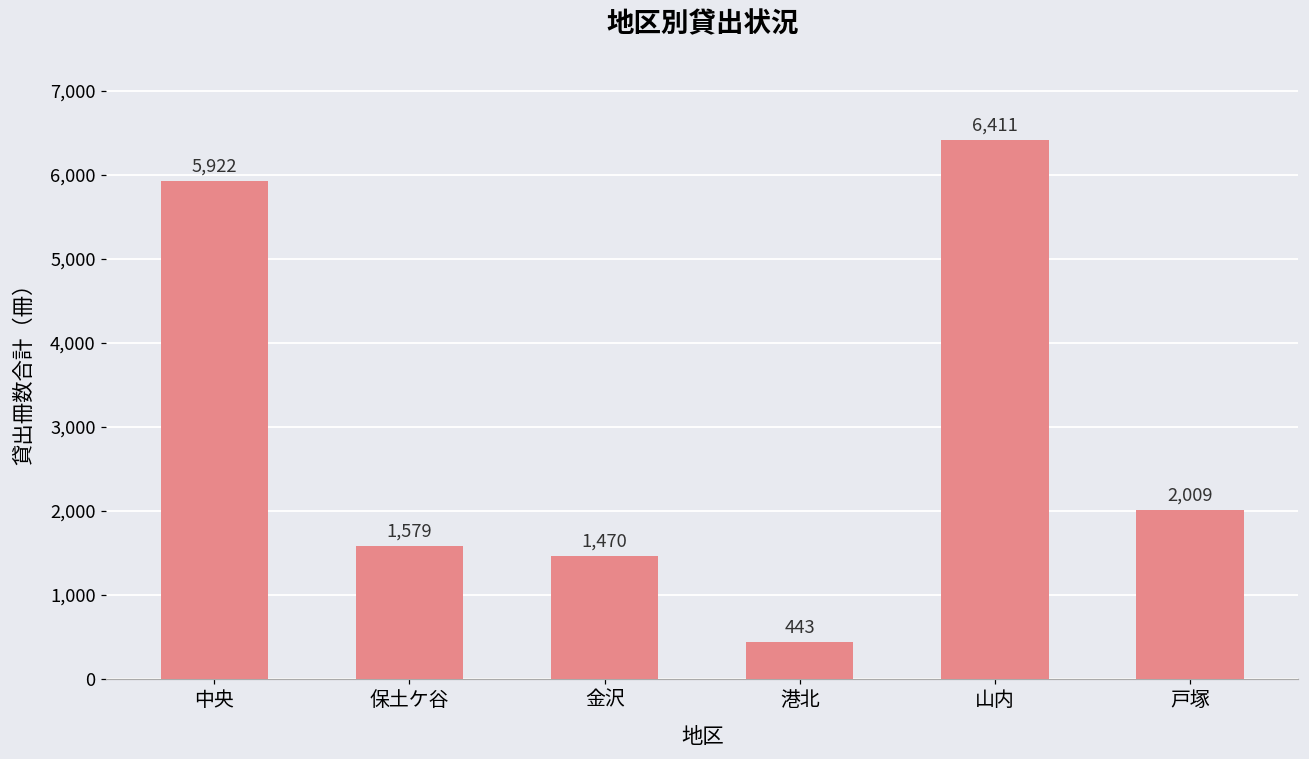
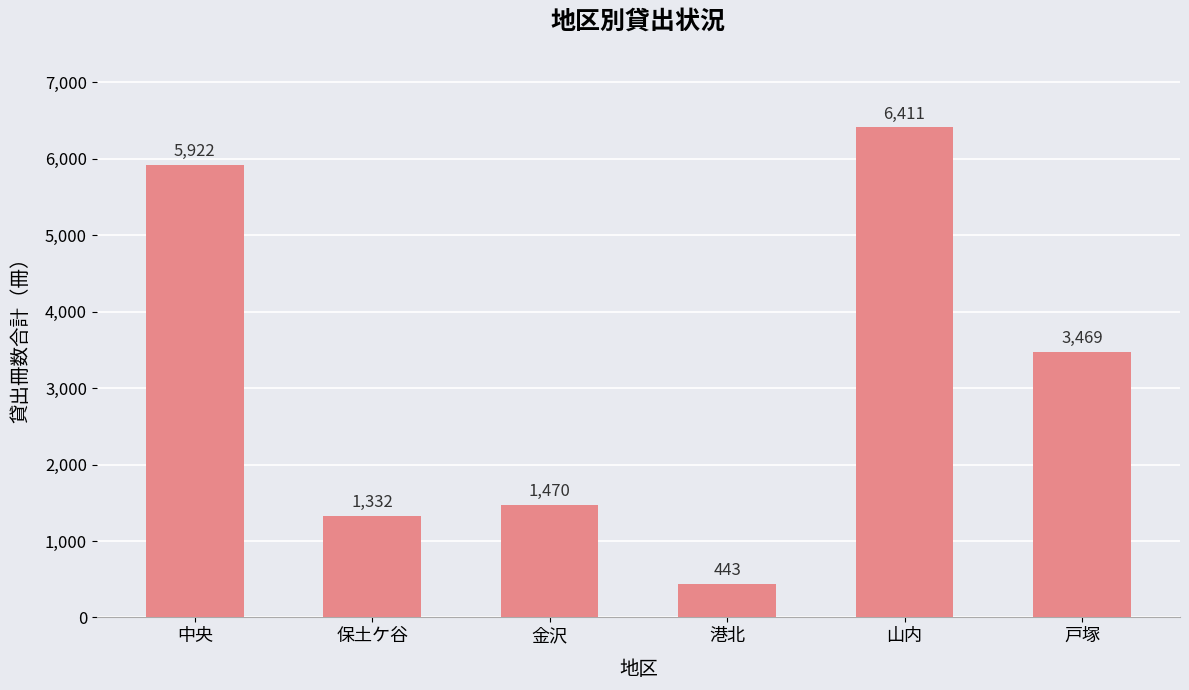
保土ケ谷: 1,579 -> 1,332
戸塚: 2,009 -> 3,469
